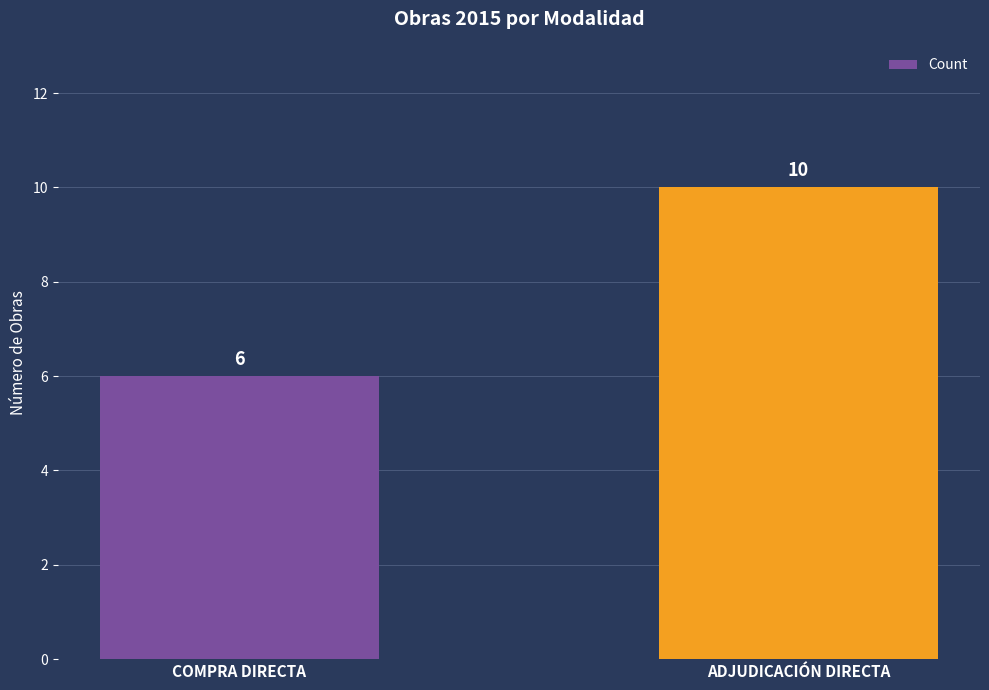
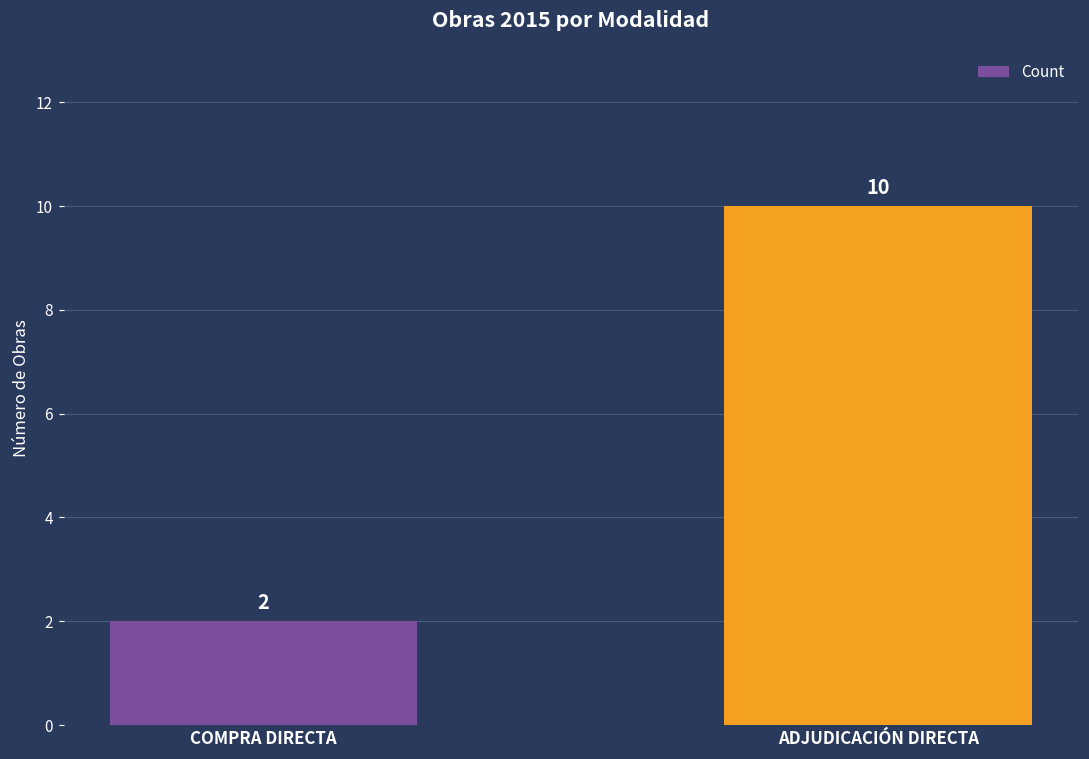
COMPRA DIRECTA: 6 -> 2
